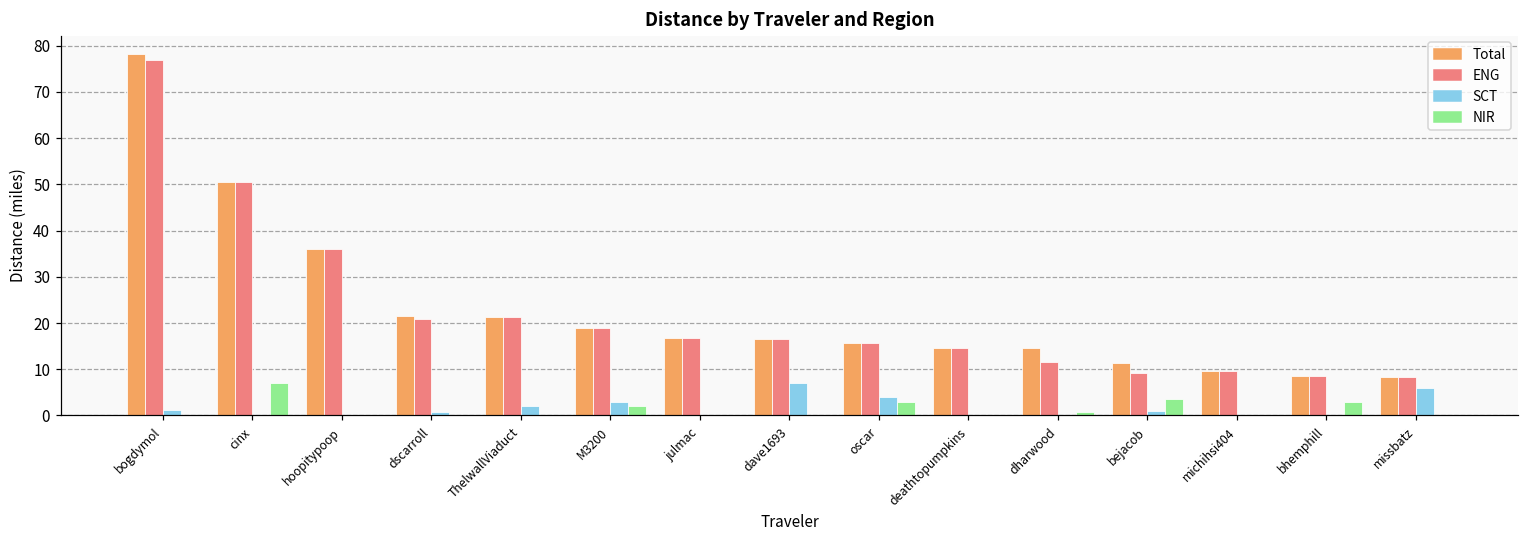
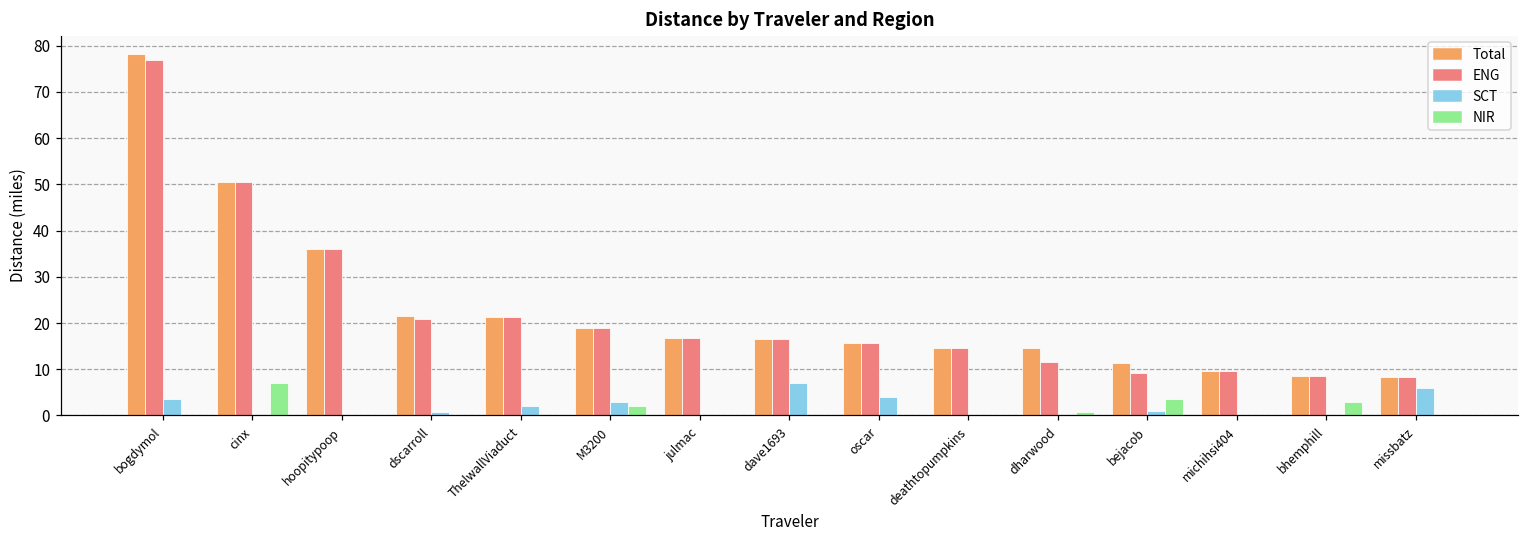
SCT, bogdymol: 1 -> 3
NIR, oscar: 3 -> 0
